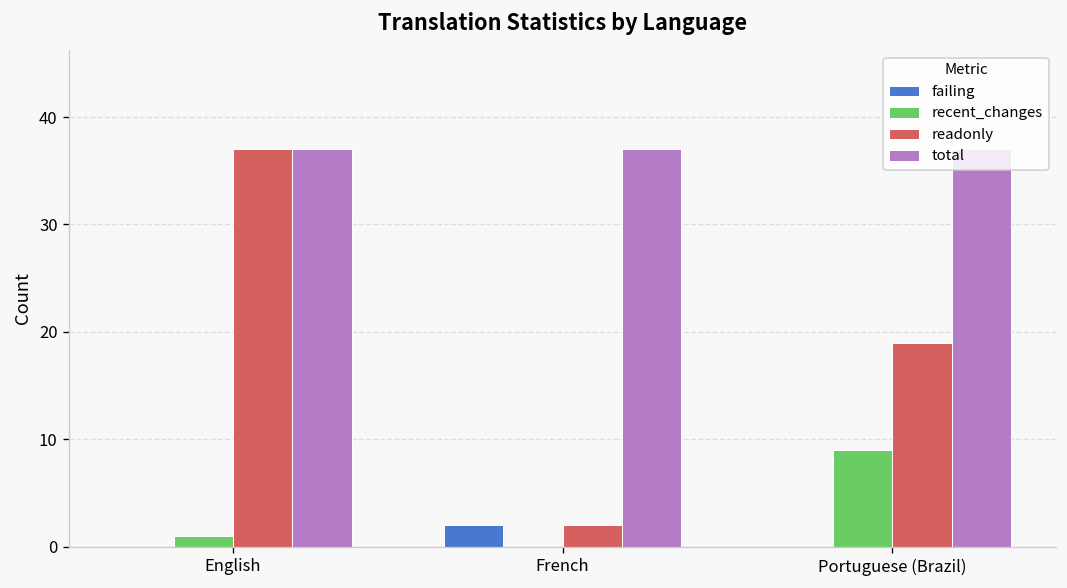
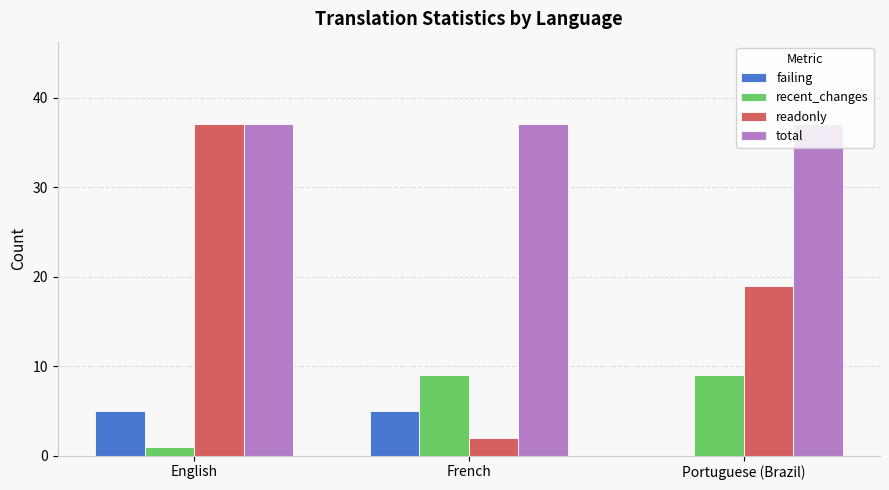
failing, English: 0 -> 5
failing, French: 2 -> 5
recent_changes, French: 0 -> 9
